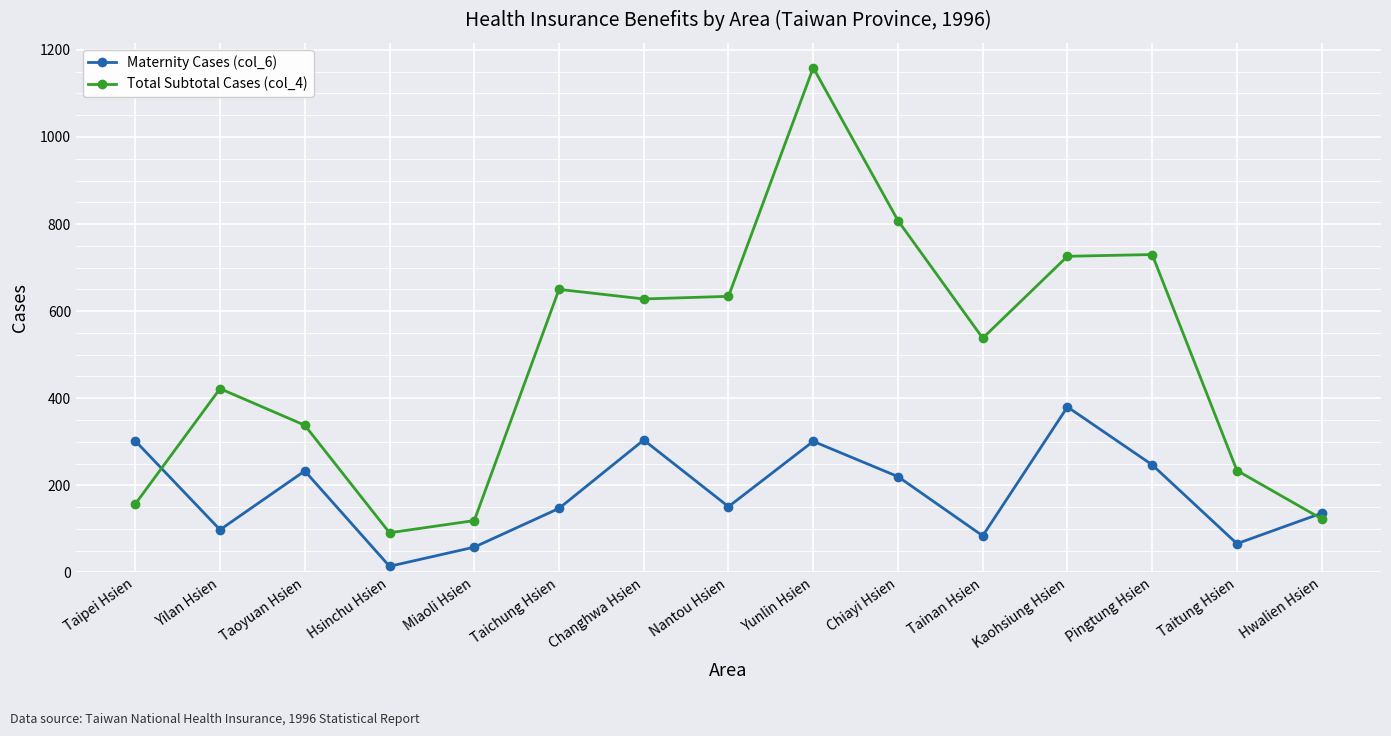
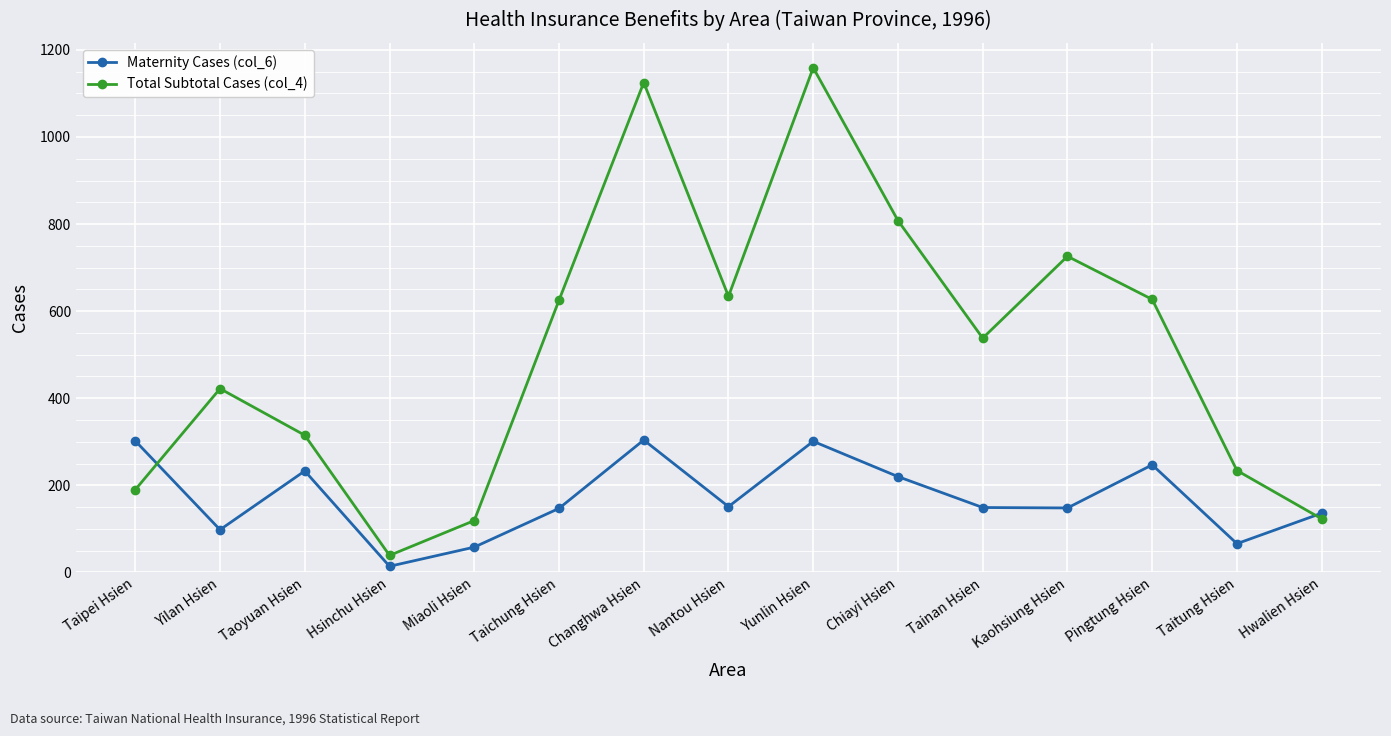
Total Subtotal Cases (col_4), Taipei Hsien: 160 -> 190
Total Subtotal Cases (col_4), Taoyuan Hsien: 340 -> 320
Total Subtotal Cases (col_4), Hsinchu Hsien: 90 -> 40
Total Subtotal Cases (col_4), Taichung Hsien: 650 -> 630
Total Subtotal Cases (col_4), Changhwa Hsien: 630 -> 1130
Maternity Cases (col_6), Tainan Hsien: 80 -> 150
Maternity Cases (col_6), Kaohsiung Hsien: 380 -> 150
Total Subtotal Cases (col_4), Pingtung Hsien: 730 -> 630
